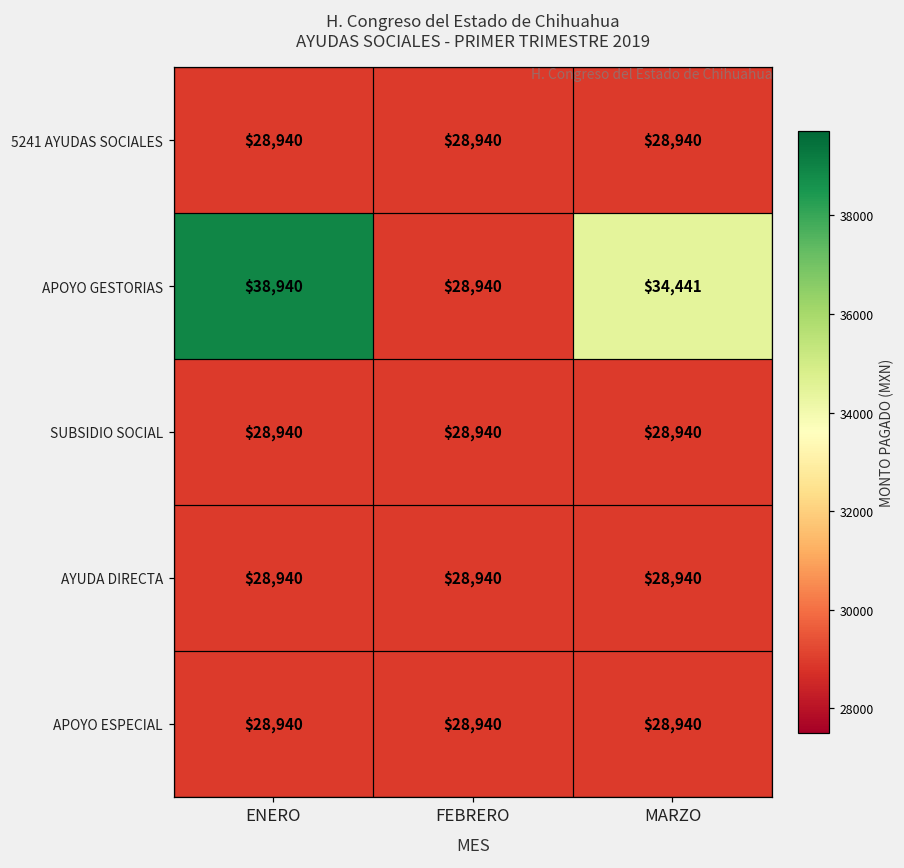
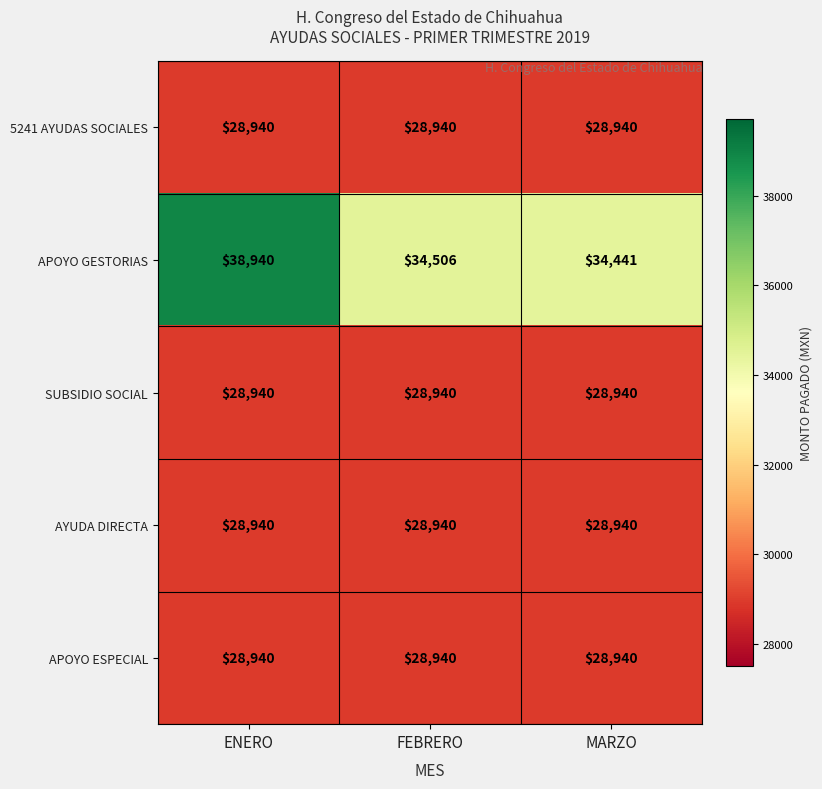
APOYO GESTORIAS, FEBRERO: $28,940 -> $34,506
